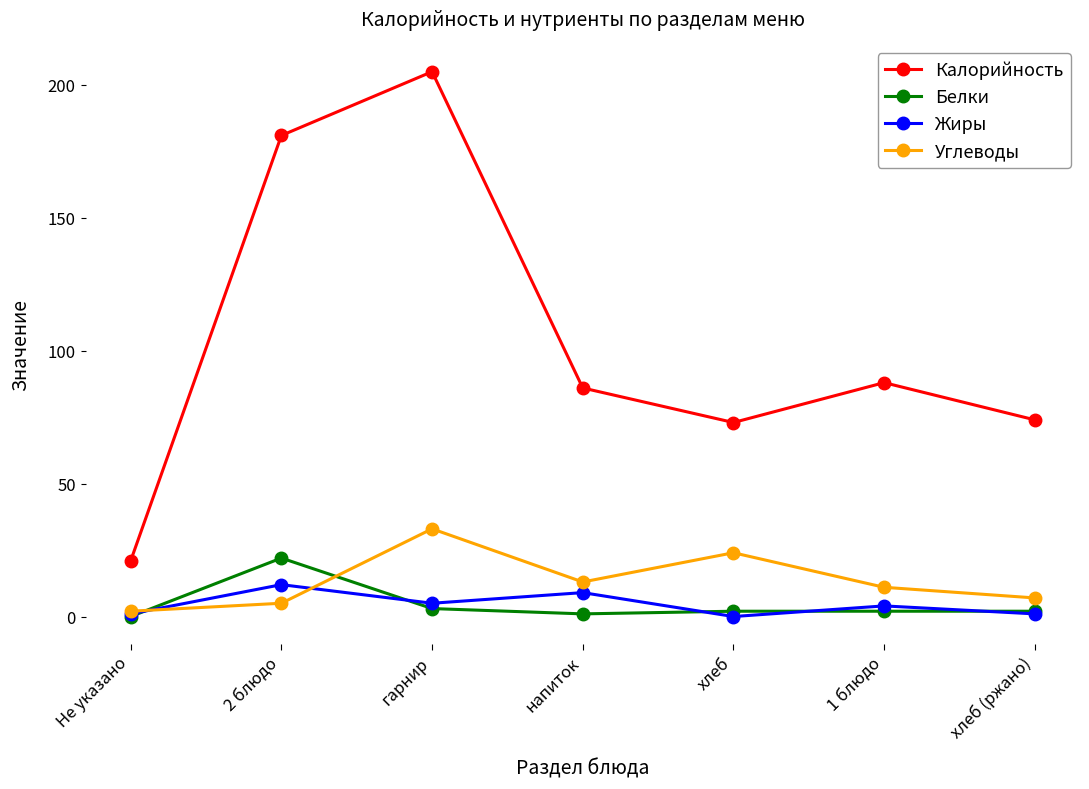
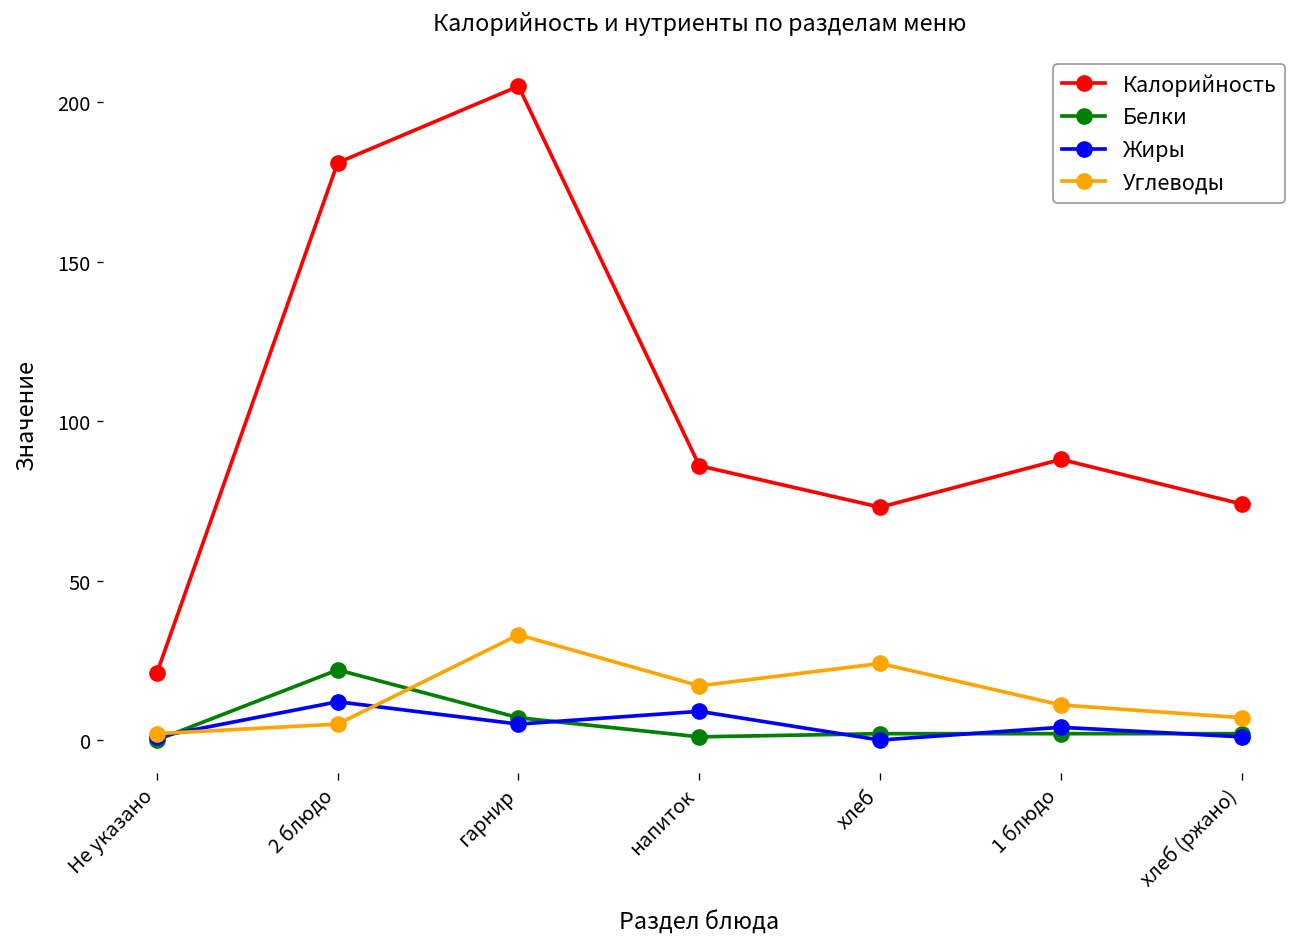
Белки, гарнир: 3 -> 7
Углеводы, напиток: 13 -> 17
